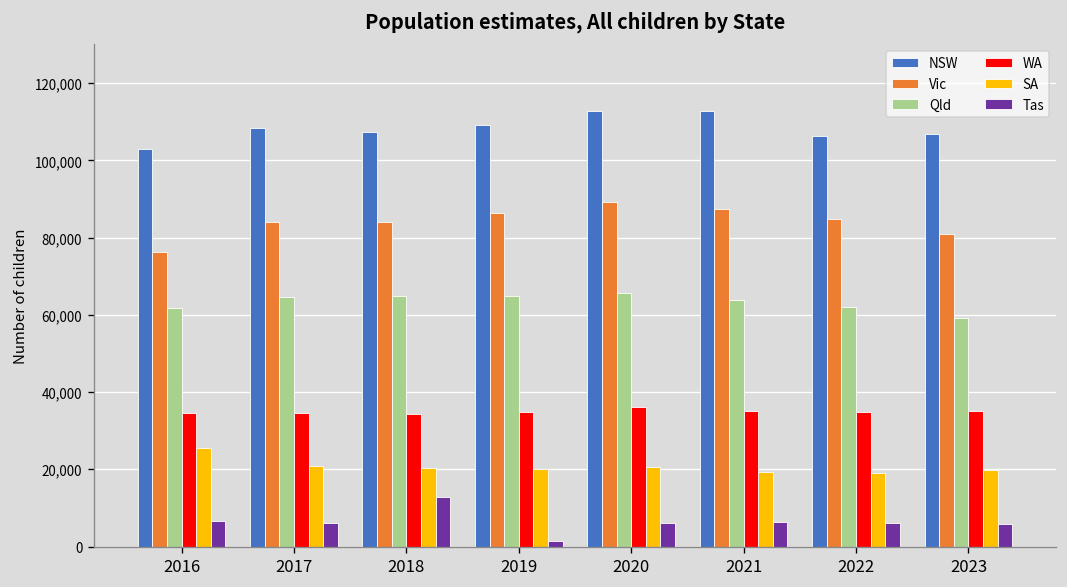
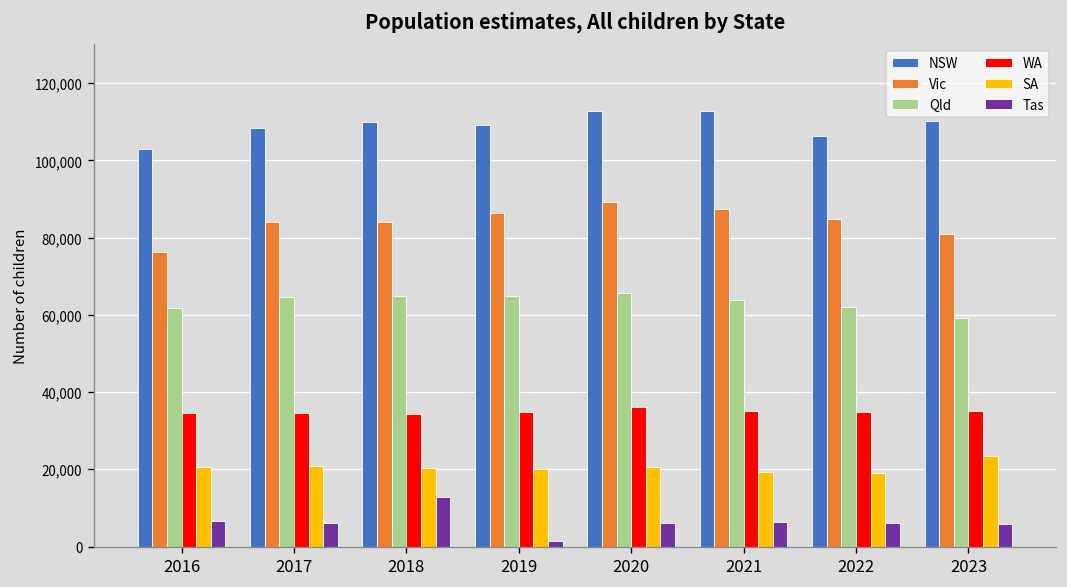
SA, 2016: 26,000 -> 21,000
NSW, 2018: 107,000 -> 110,000
NSW, 2023: 107,000 -> 110,000
SA, 2023: 20,000 -> 23,000
